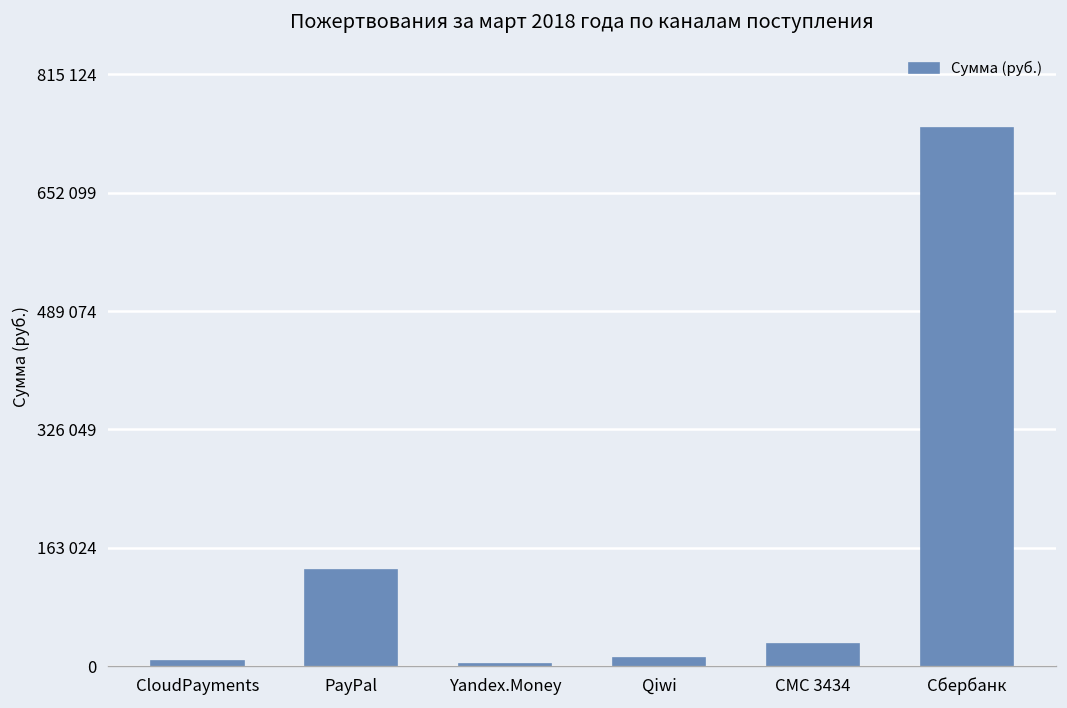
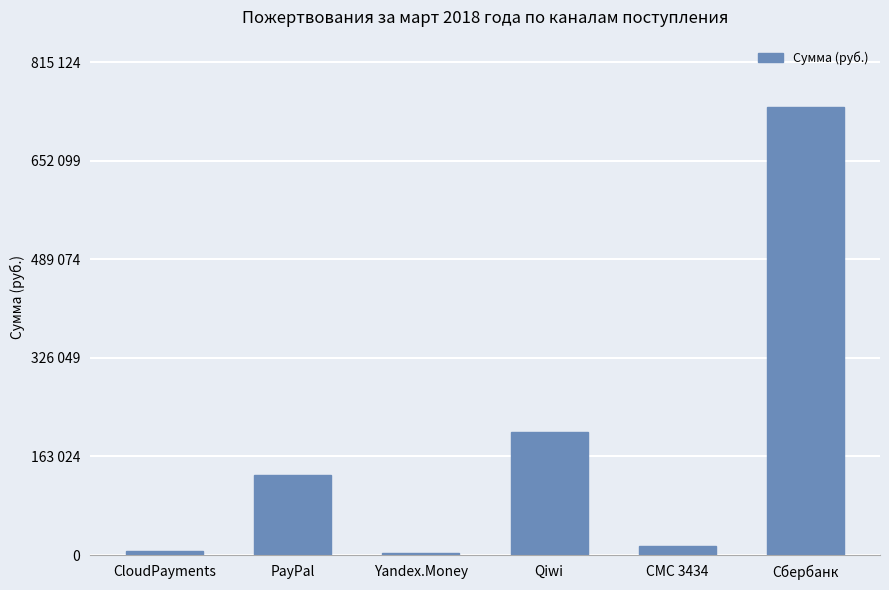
Qiwi: 10000 -> 200000
СМС 3434: 30000 -> 10000
